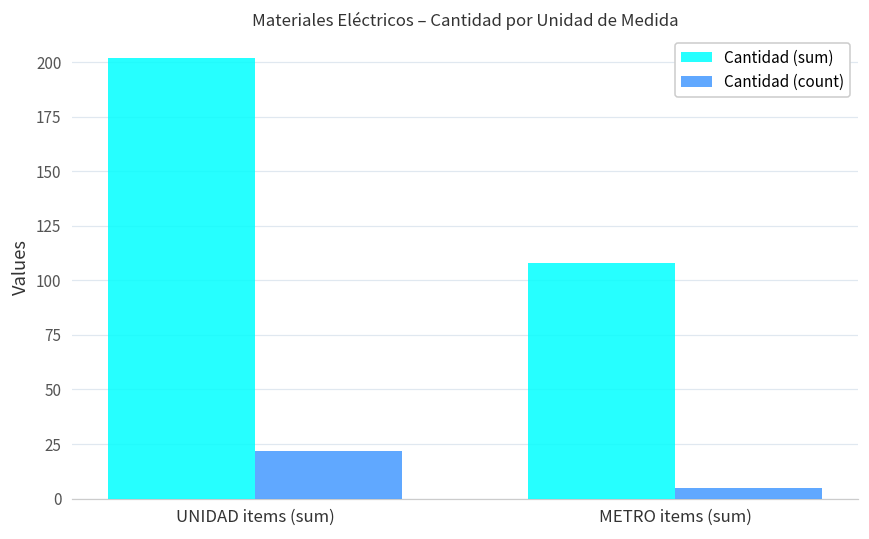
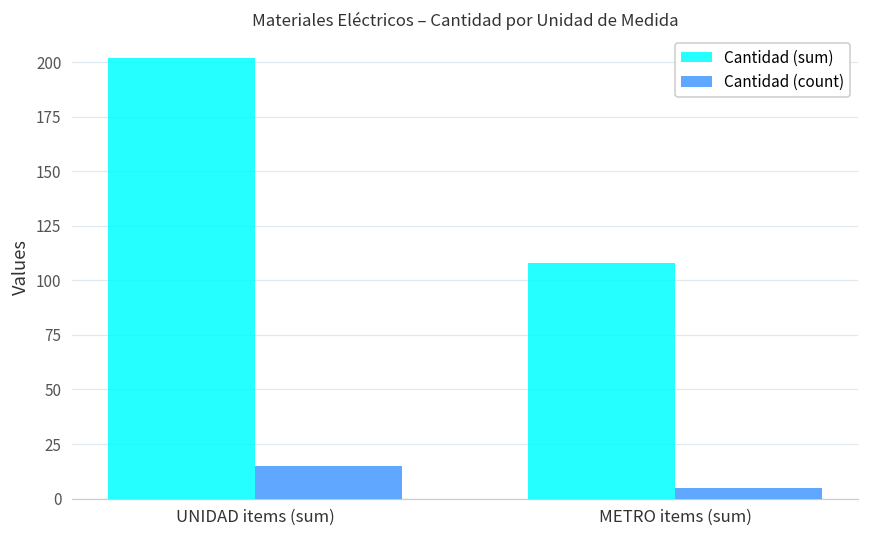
Cantidad (count), UNIDAD items (sum): 22 -> 15
